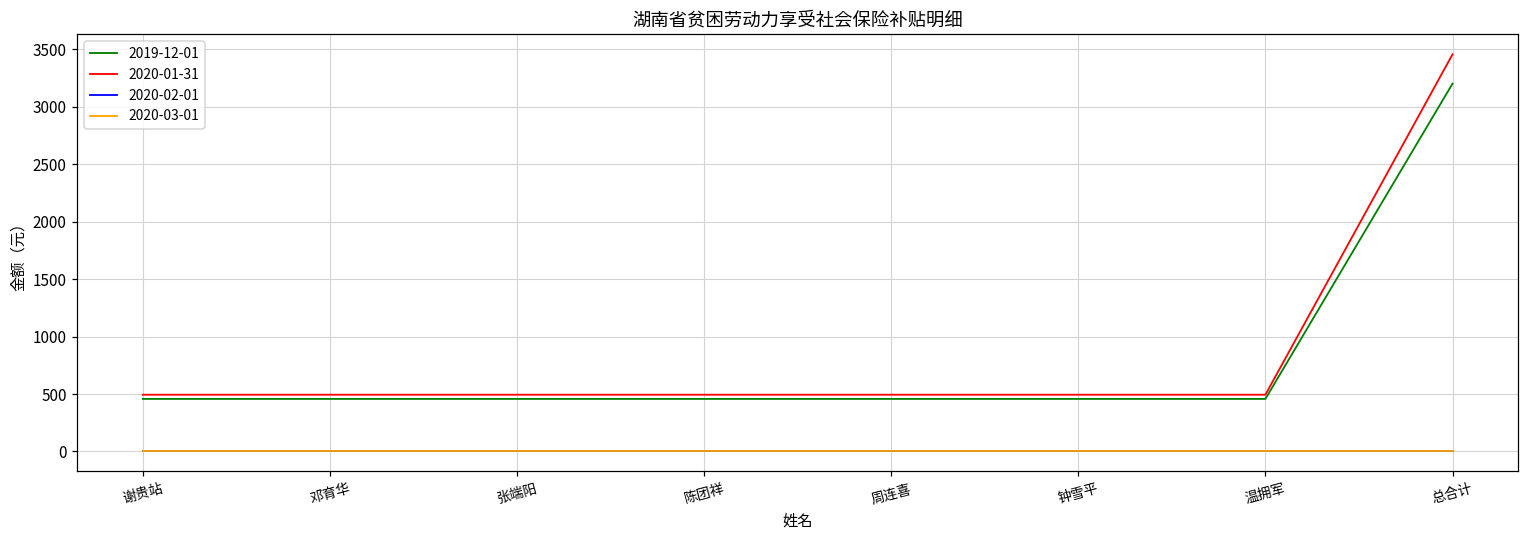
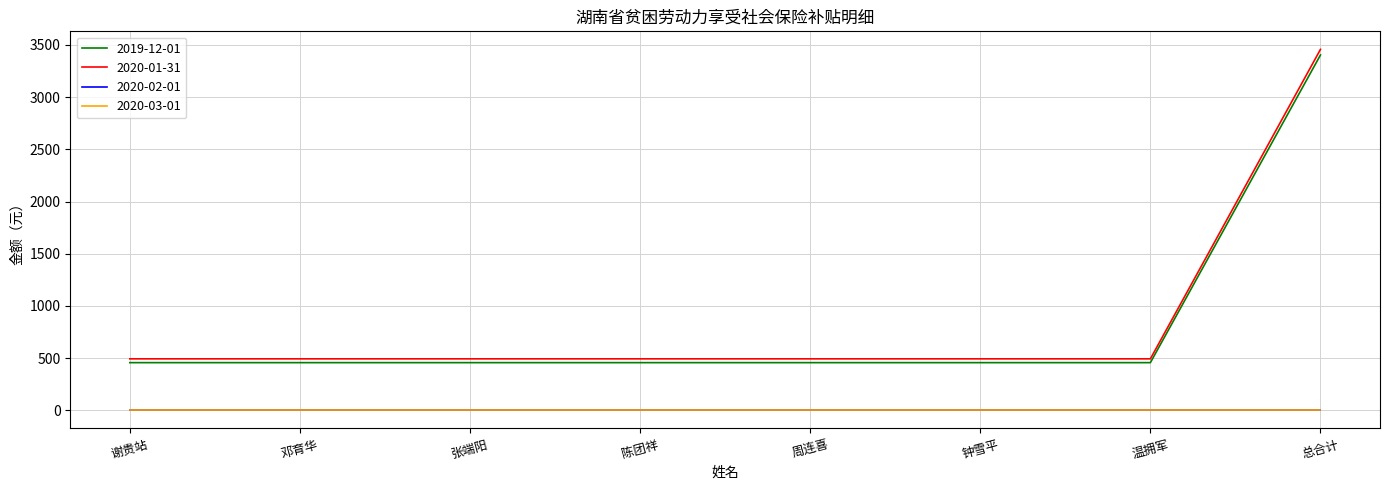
2019-12-01, 总合计: 3200 -> 3400
